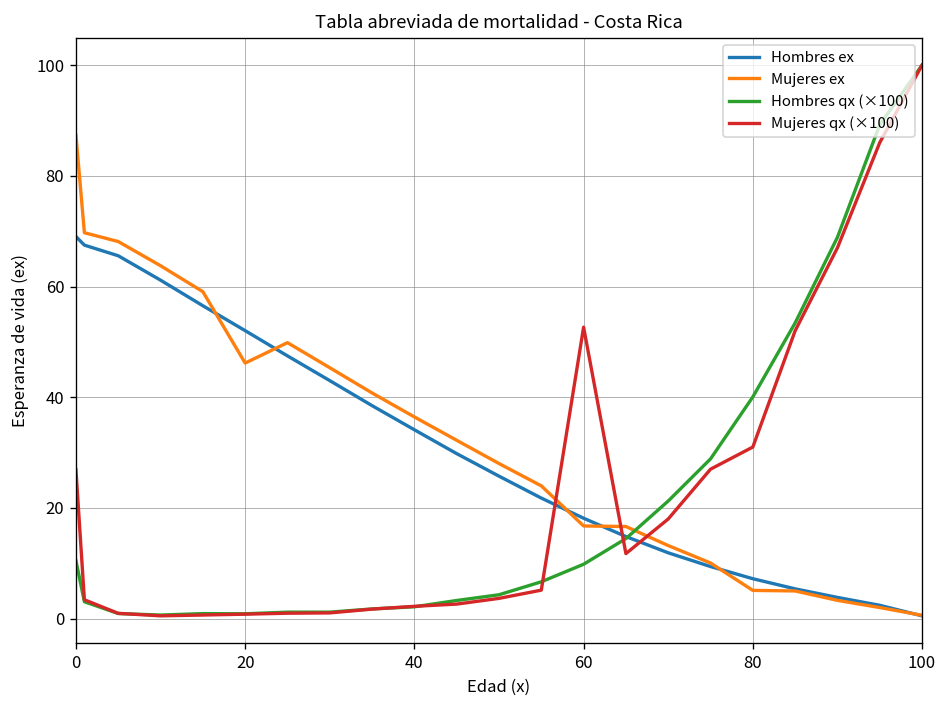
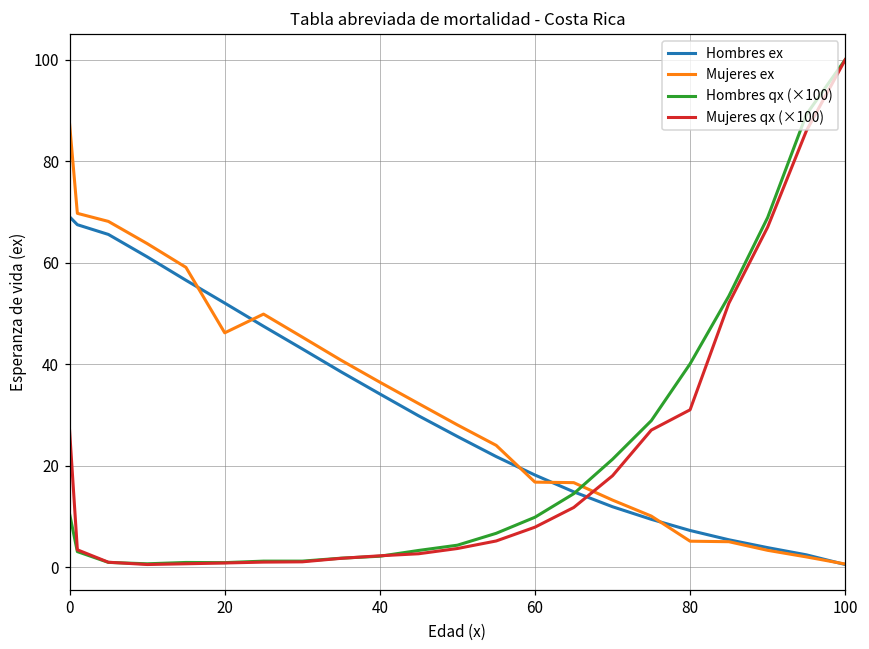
Mujeres qx (×100), 60: 53 -> 8
